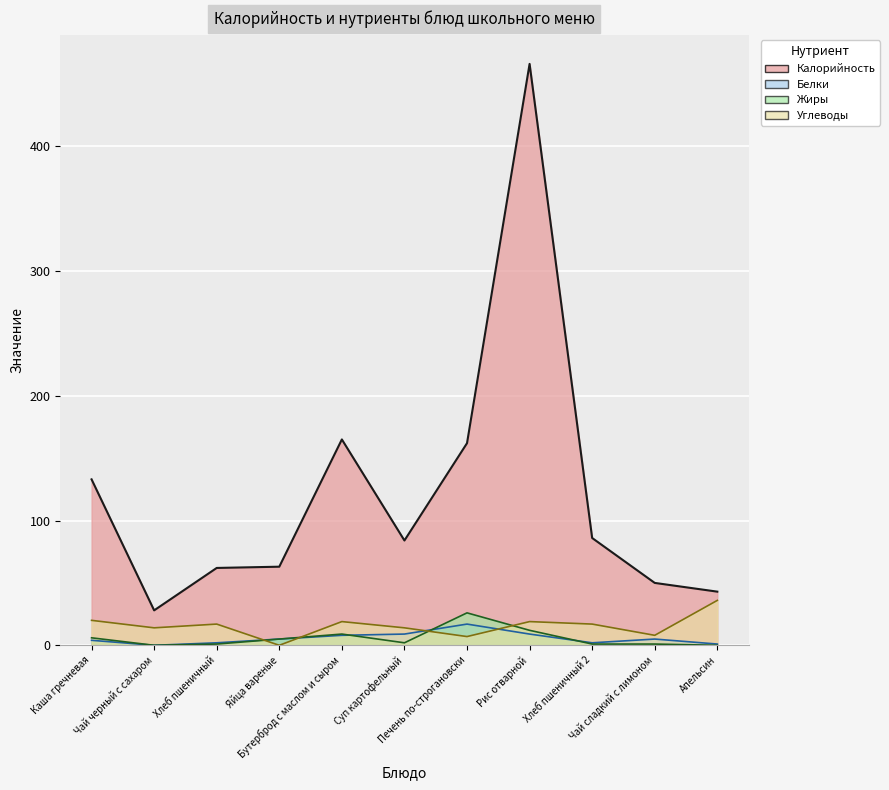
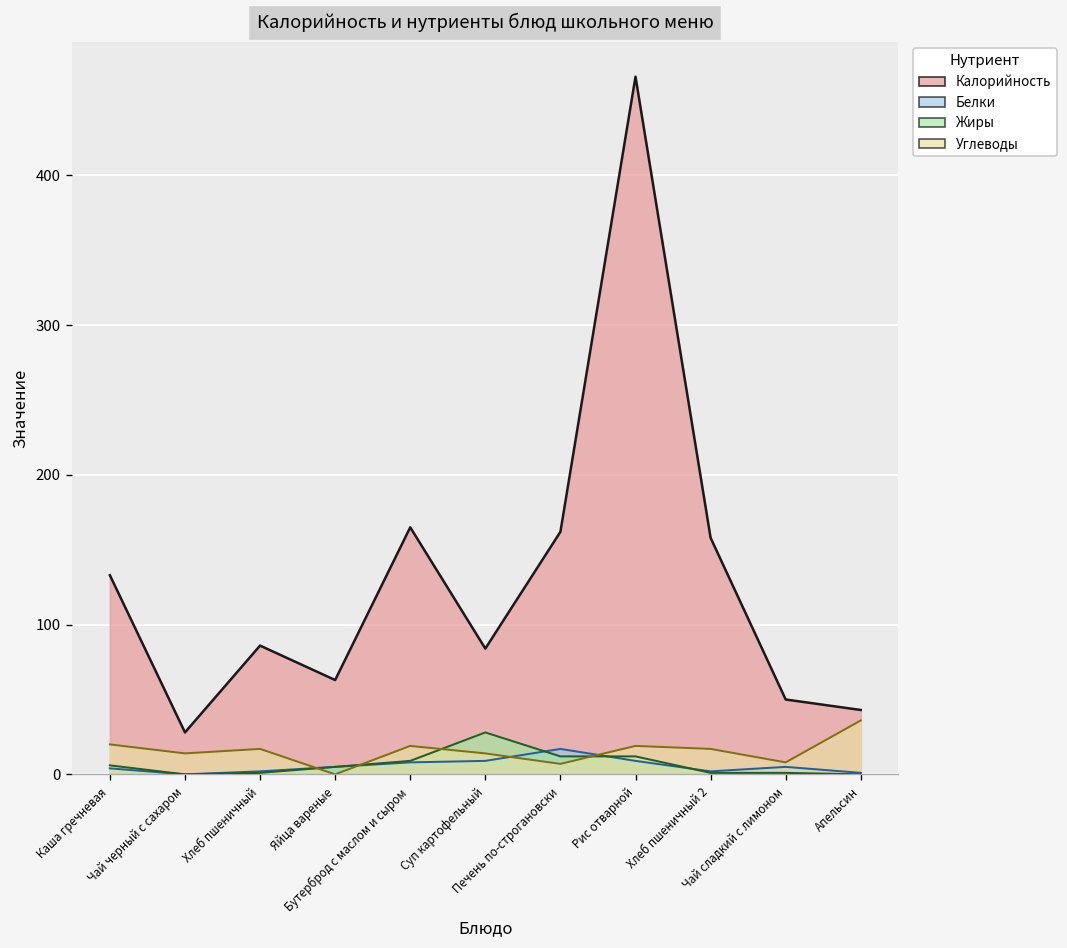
Калорийность, Хлеб пшеничный: 62 -> 86
Жиры, Суп картофельный: 2 -> 28
Жиры, Печень по-строгановски: 26 -> 12
Калорийность, Хлеб пшеничный 2: 86 -> 158
